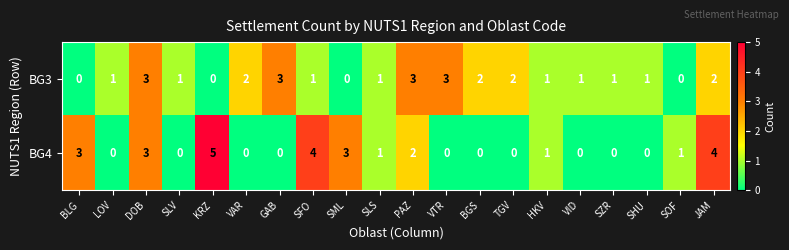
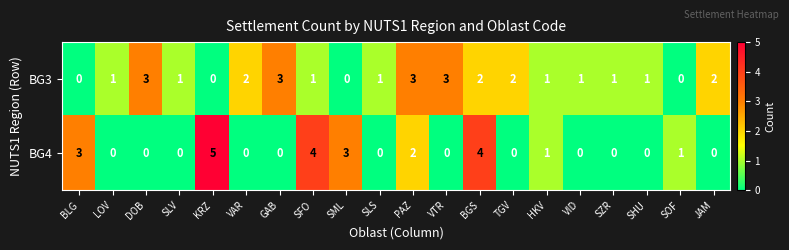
BG4, DOB: 3 -> 0
BG4, SLS: 1 -> 0
BG4, BGS: 0 -> 4
BG4, JAM: 4 -> 0
